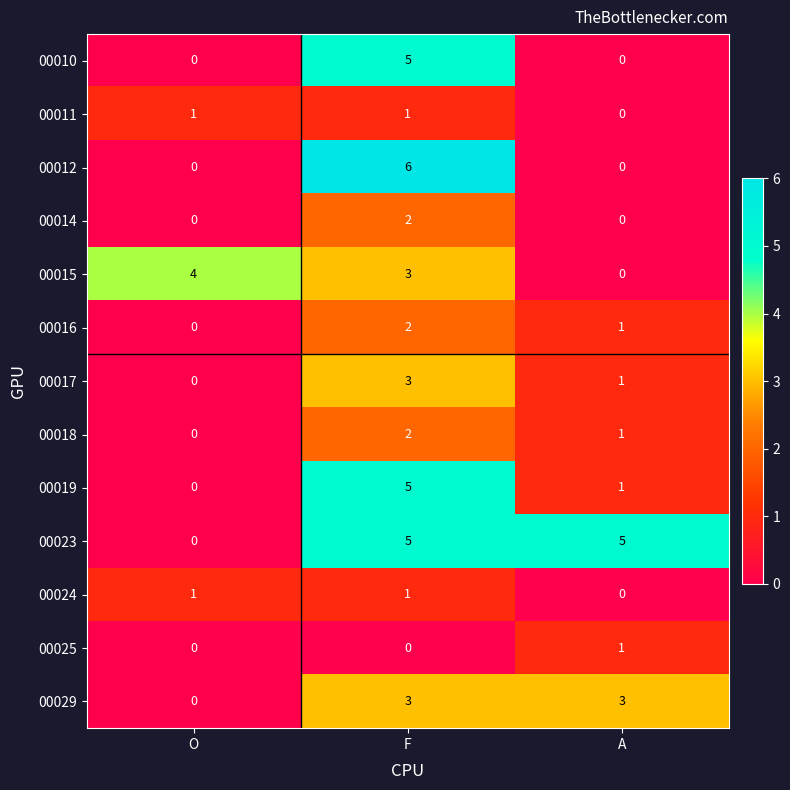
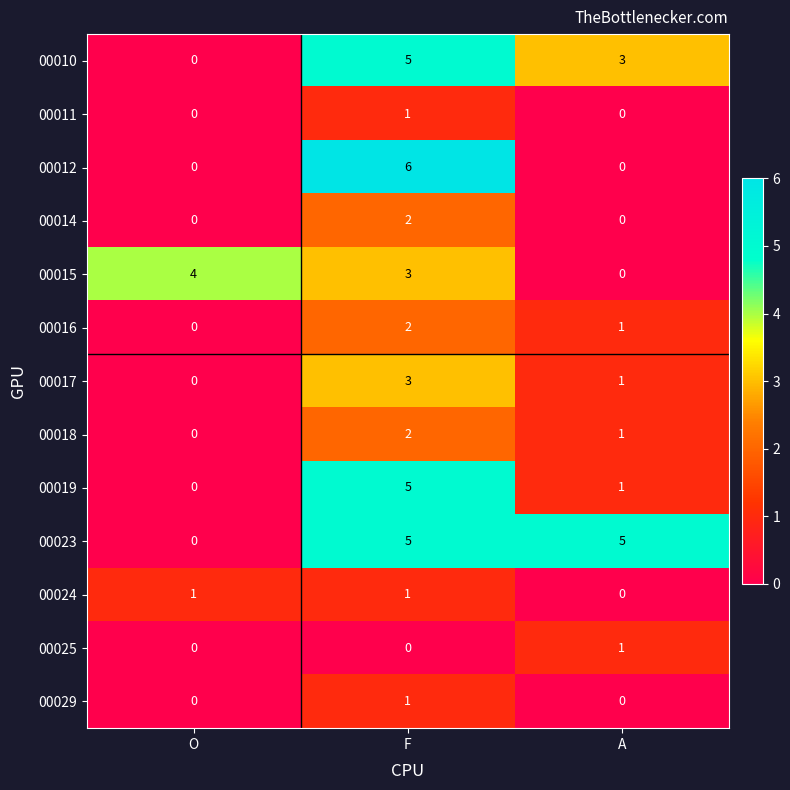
00010, A: 0 -> 3
00011, O: 1 -> 0
00029, F: 3 -> 1
00029, A: 3 -> 0
